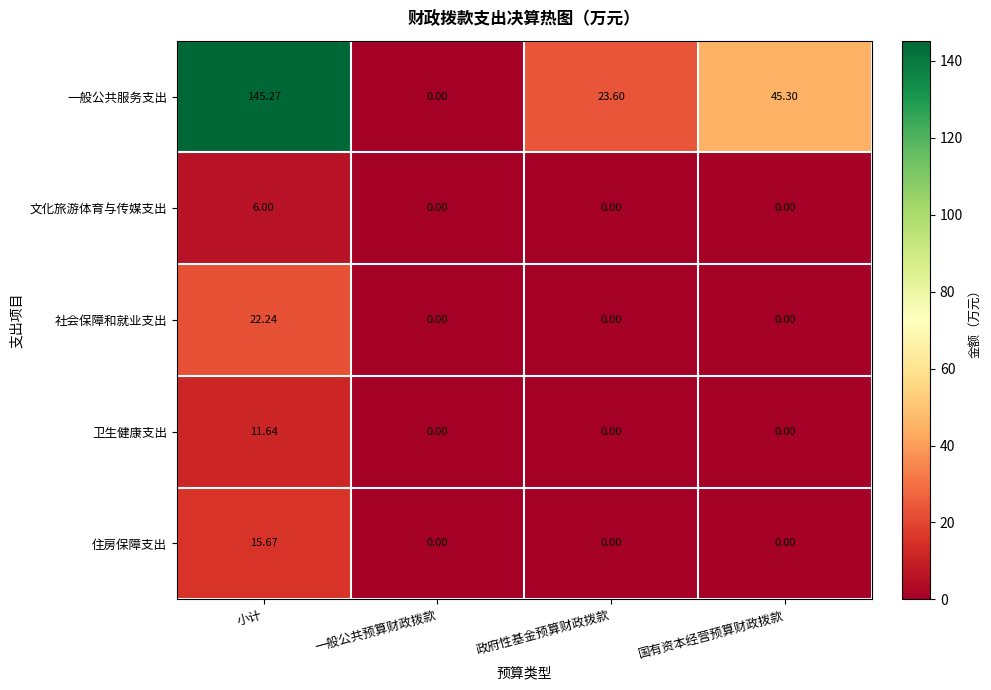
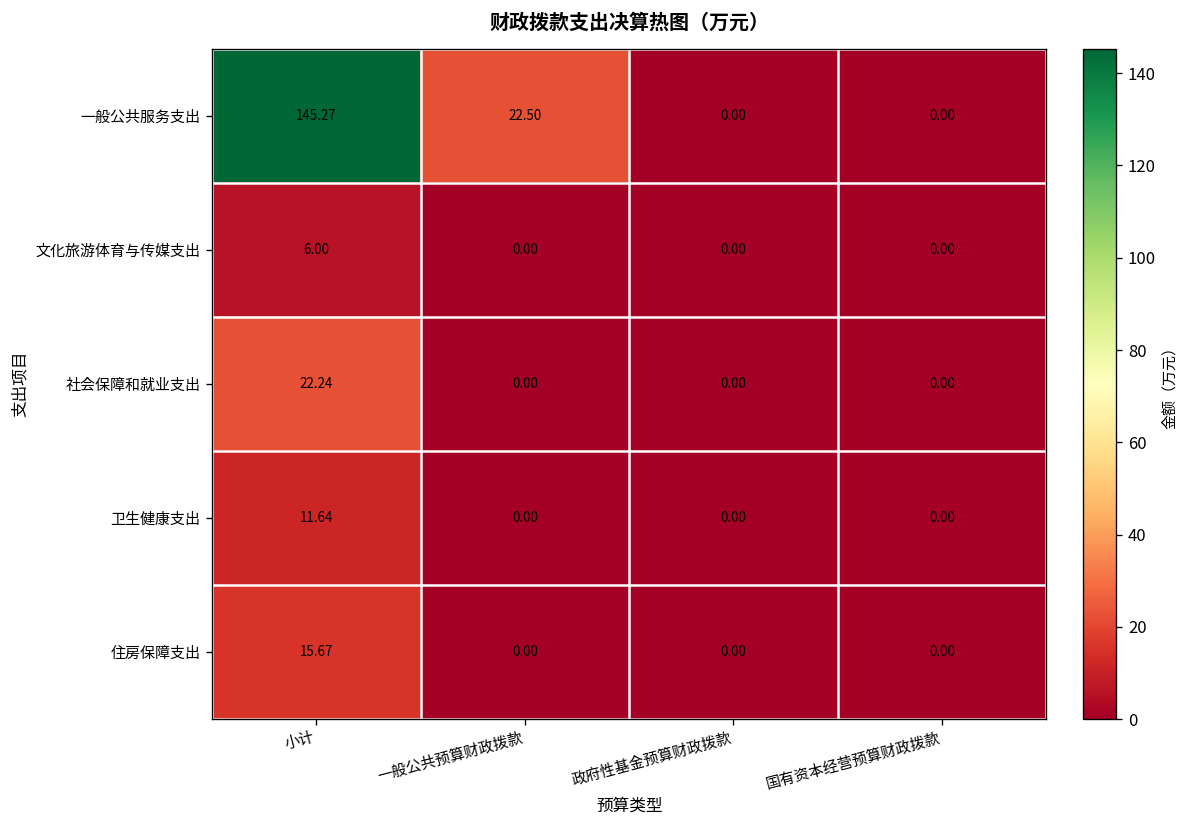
一般公共服务支出, 一般公共预算财政拨款: 0.00 -> 22.50
一般公共服务支出, 政府性基金预算财政拨款: 23.60 -> 0.00
一般公共服务支出, 国有资本经营预算财政拨款: 45.30 -> 0.00
